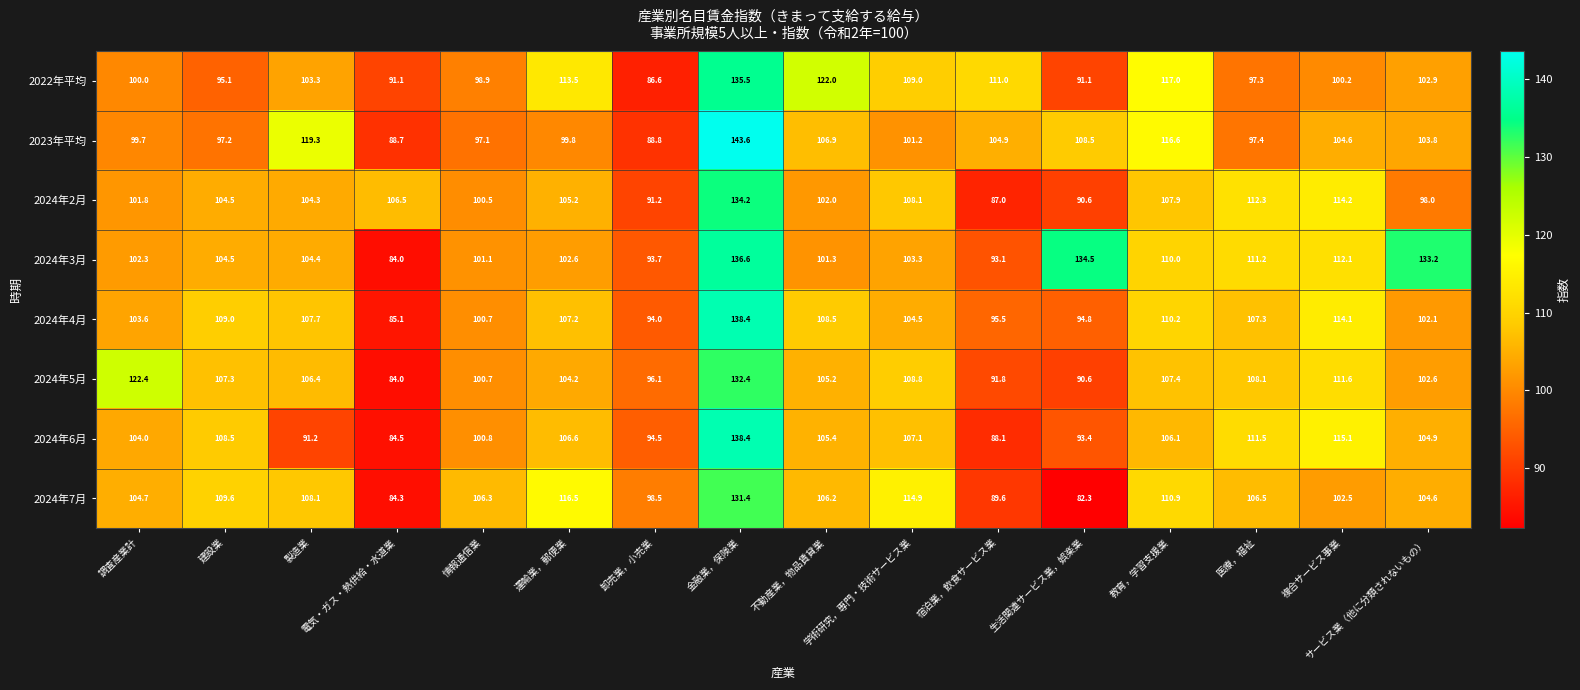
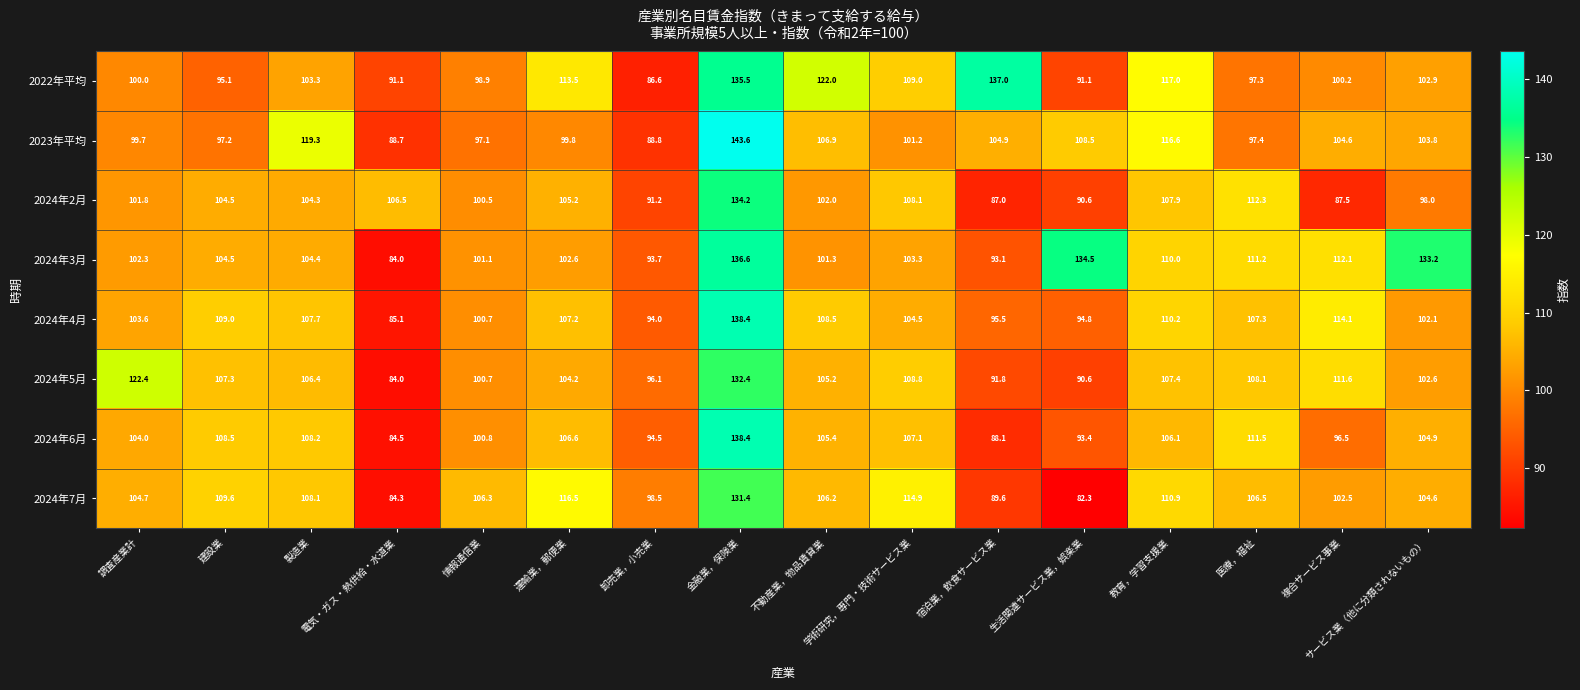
2022年平均, 宿泊業，飲食サービス業: 111.0 -> 137.0
2024年2月, 複合サービス事業: 114.2 -> 87.5
2024年6月, 製造業: 91.2 -> 108.2
2024年6月, 複合サービス事業: 115.1 -> 96.5
